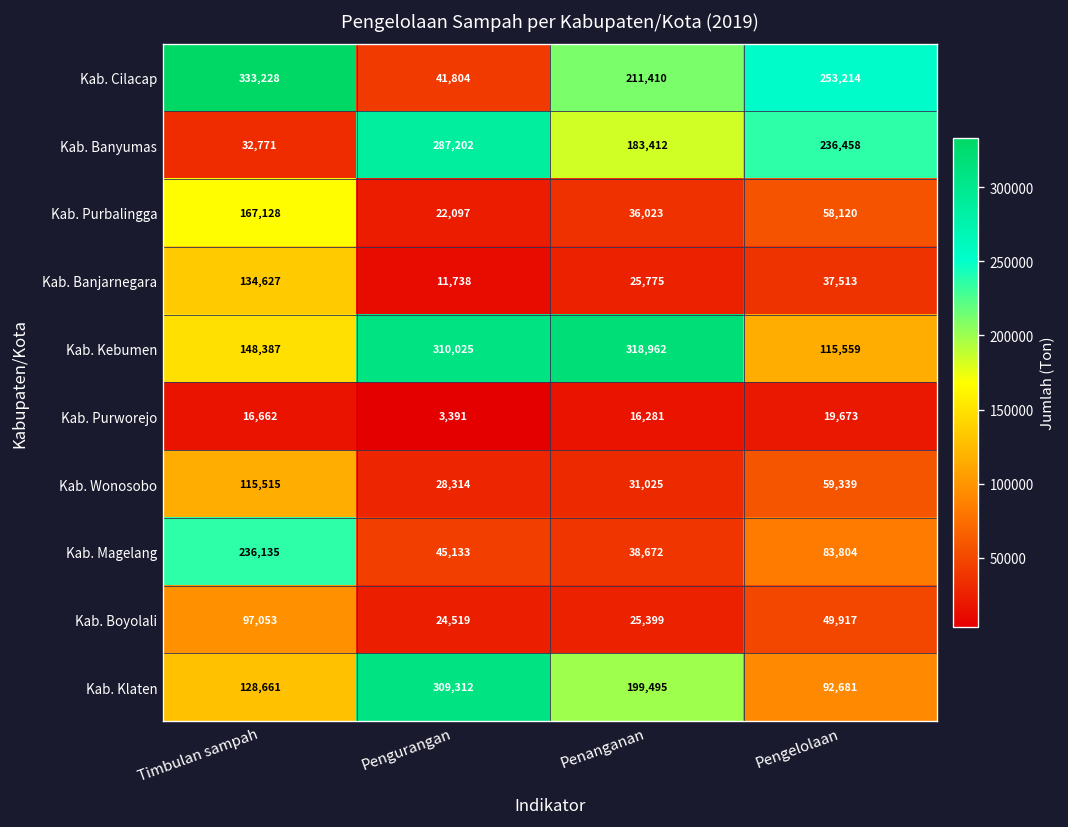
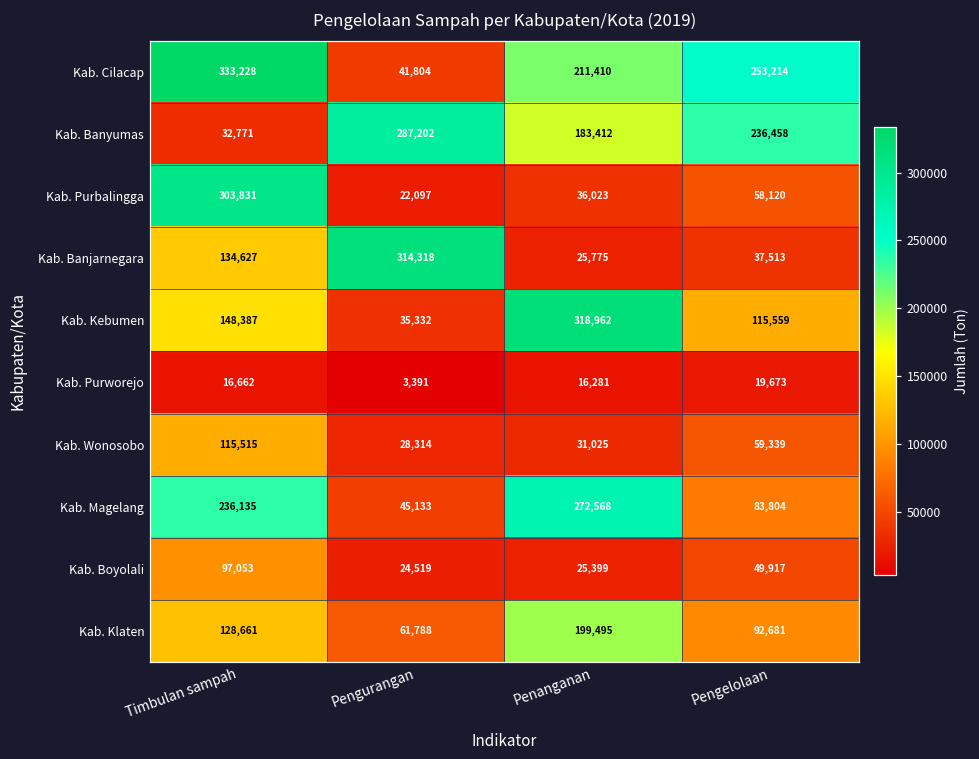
Kab. Purbalingga, Timbulan sampah: 167,128 -> 303,831
Kab. Banjarnegara, Pengurangan: 11,738 -> 314,318
Kab. Kebumen, Pengurangan: 310,025 -> 35,332
Kab. Magelang, Penanganan: 38,672 -> 272,568
Kab. Klaten, Pengurangan: 309,312 -> 61,788
